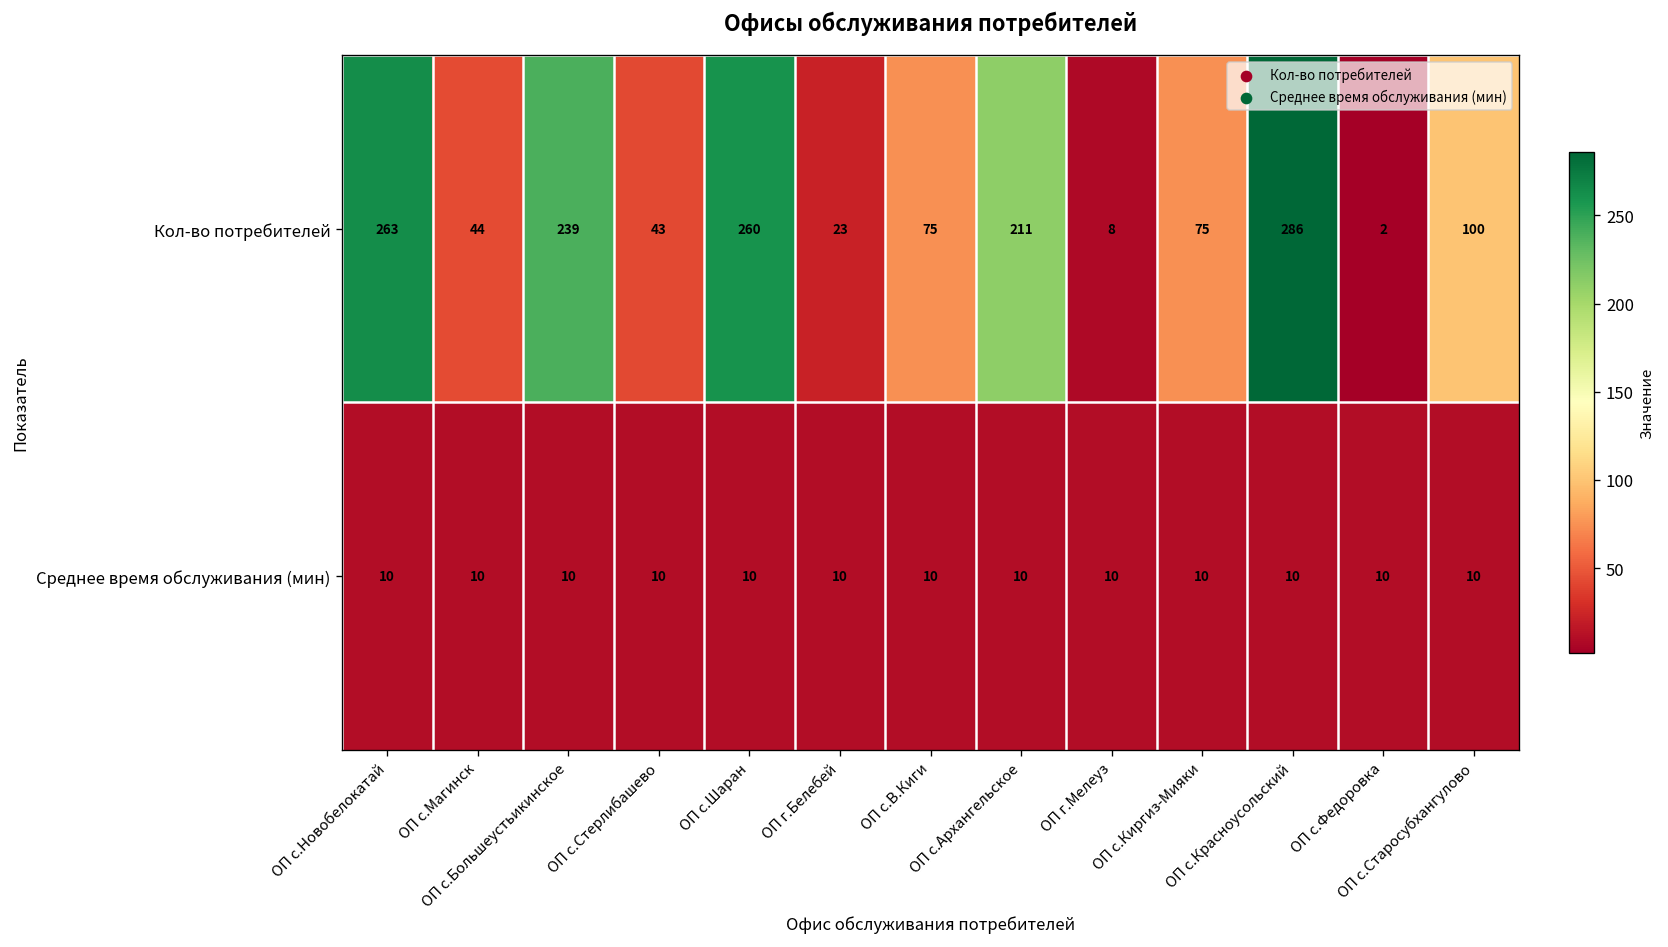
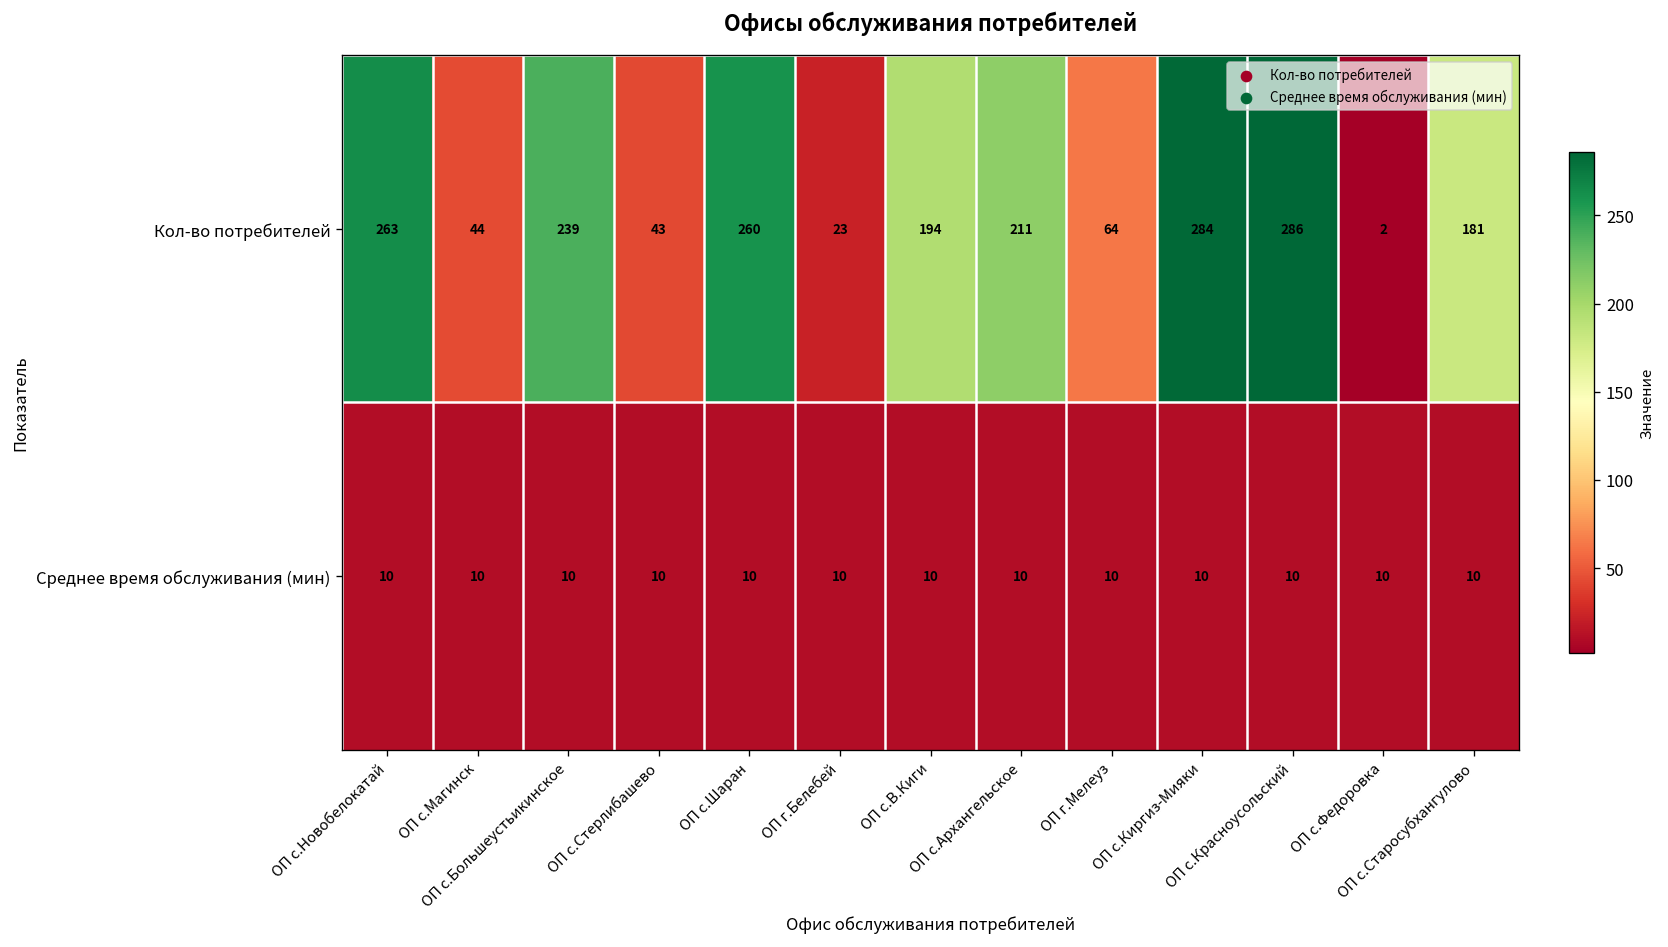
Кол-во потребителей, ОП с.В.Киги: 75 -> 194
Кол-во потребителей, ОП г.Мелеуз: 8 -> 64
Кол-во потребителей, ОП с.Киргиз-Мияки: 75 -> 284
Кол-во потребителей, ОП с.Старосубхангулово: 100 -> 181
